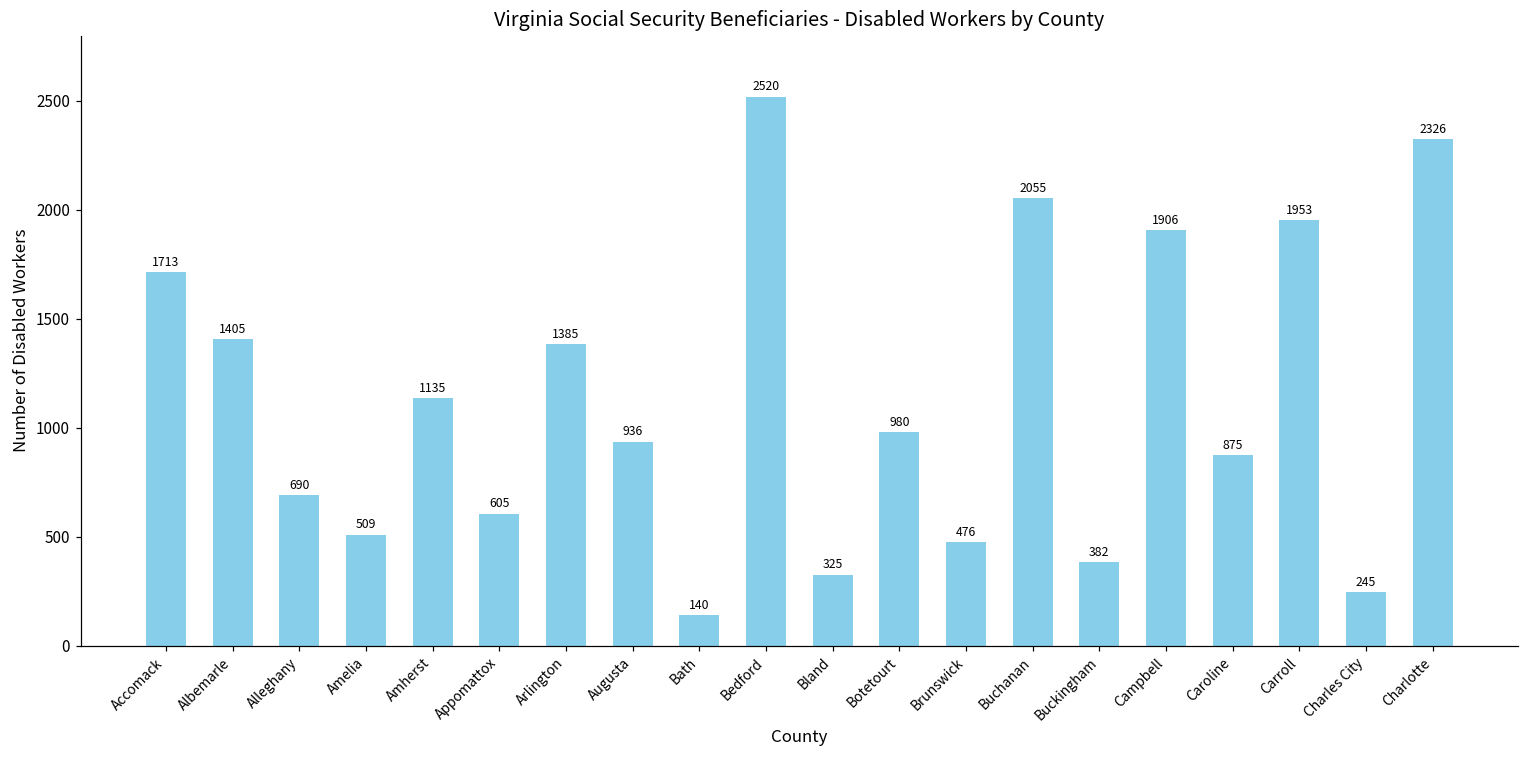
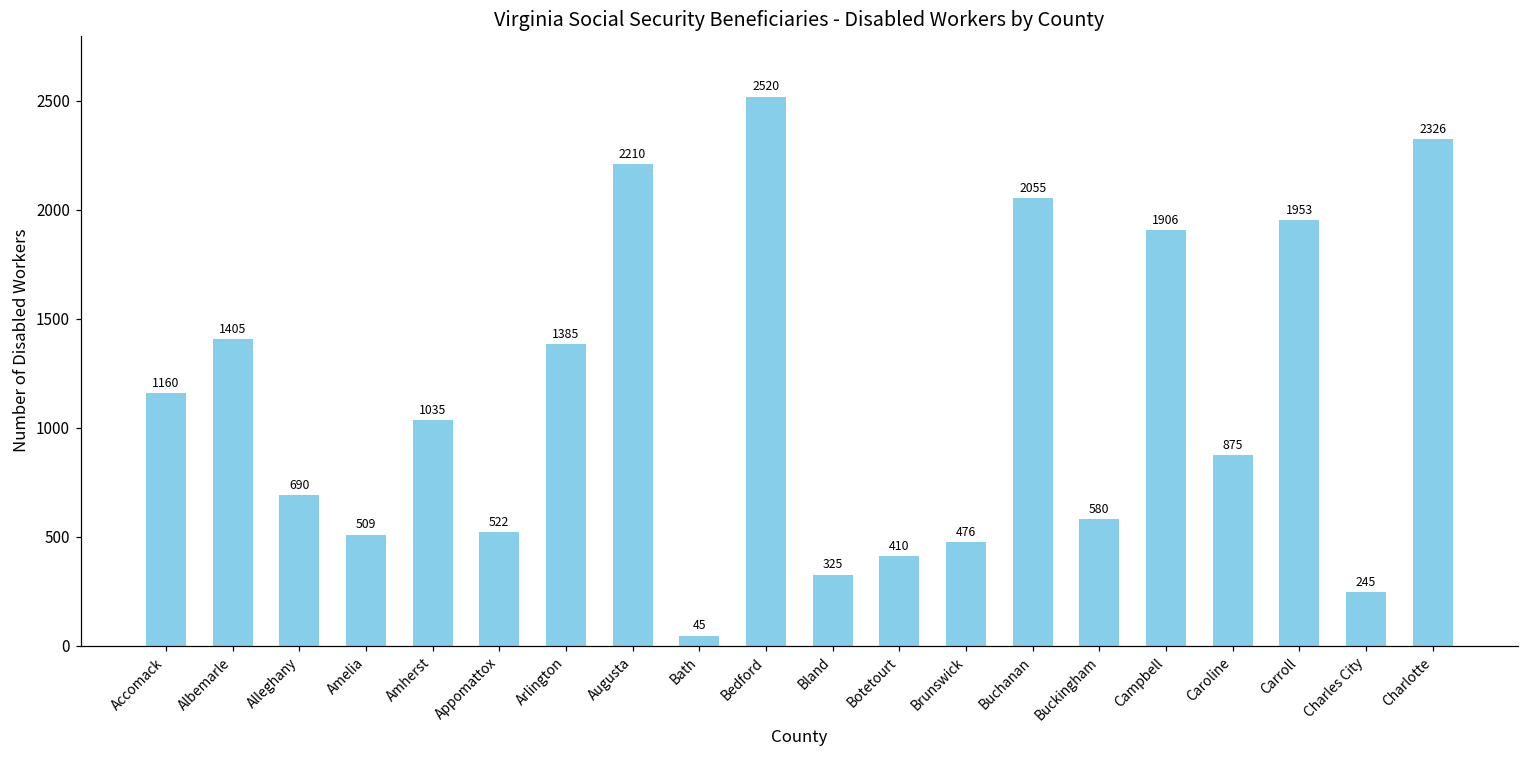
Accomack: 1713 -> 1160
Amherst: 1135 -> 1035
Appomattox: 605 -> 522
Augusta: 936 -> 2210
Bath: 140 -> 45
Botetourt: 980 -> 410
Buckingham: 382 -> 580
